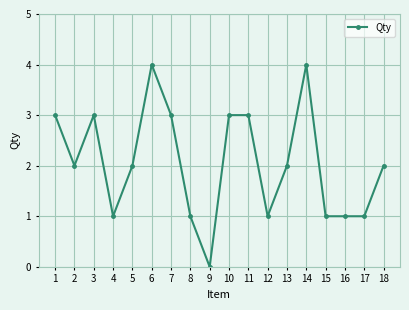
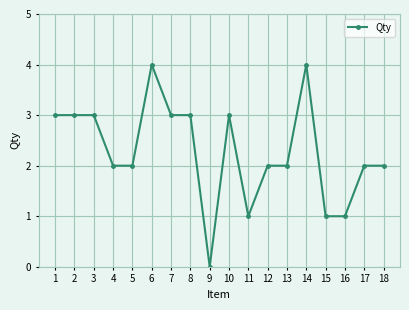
2: 2 -> 3
4: 1 -> 2
8: 1 -> 3
11: 3 -> 1
12: 1 -> 2
17: 1 -> 2
